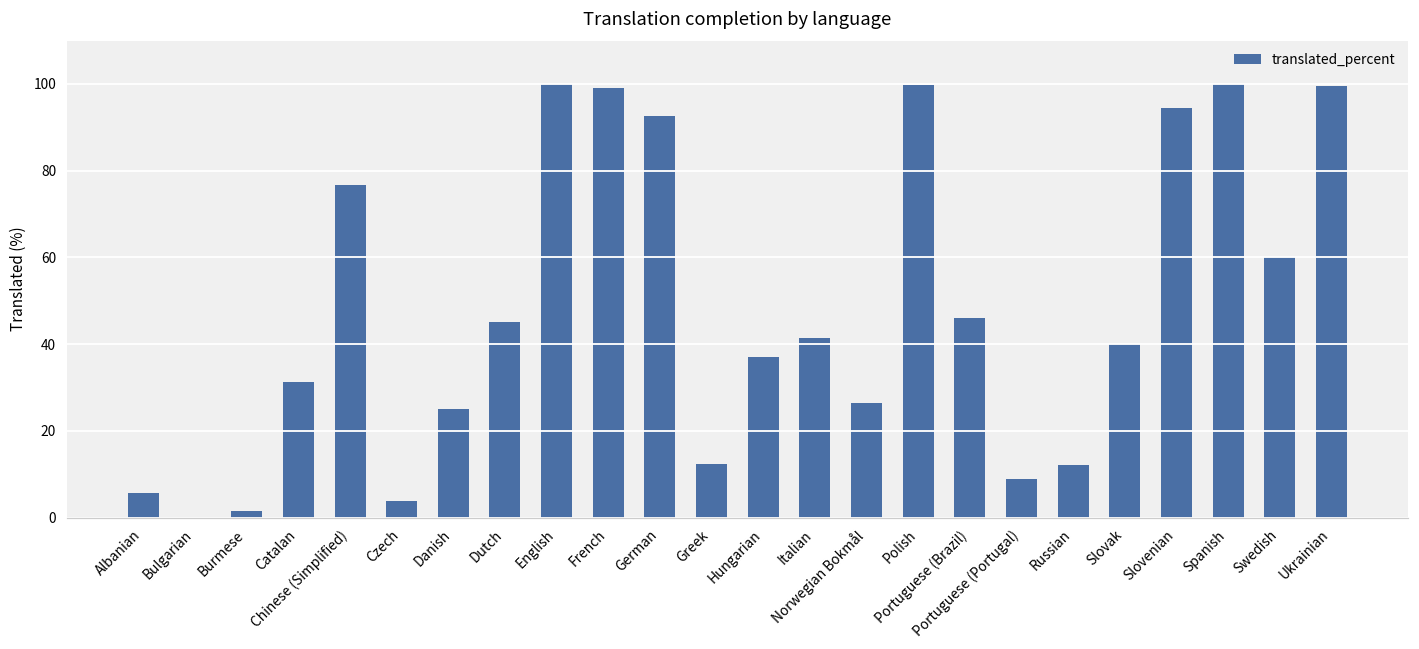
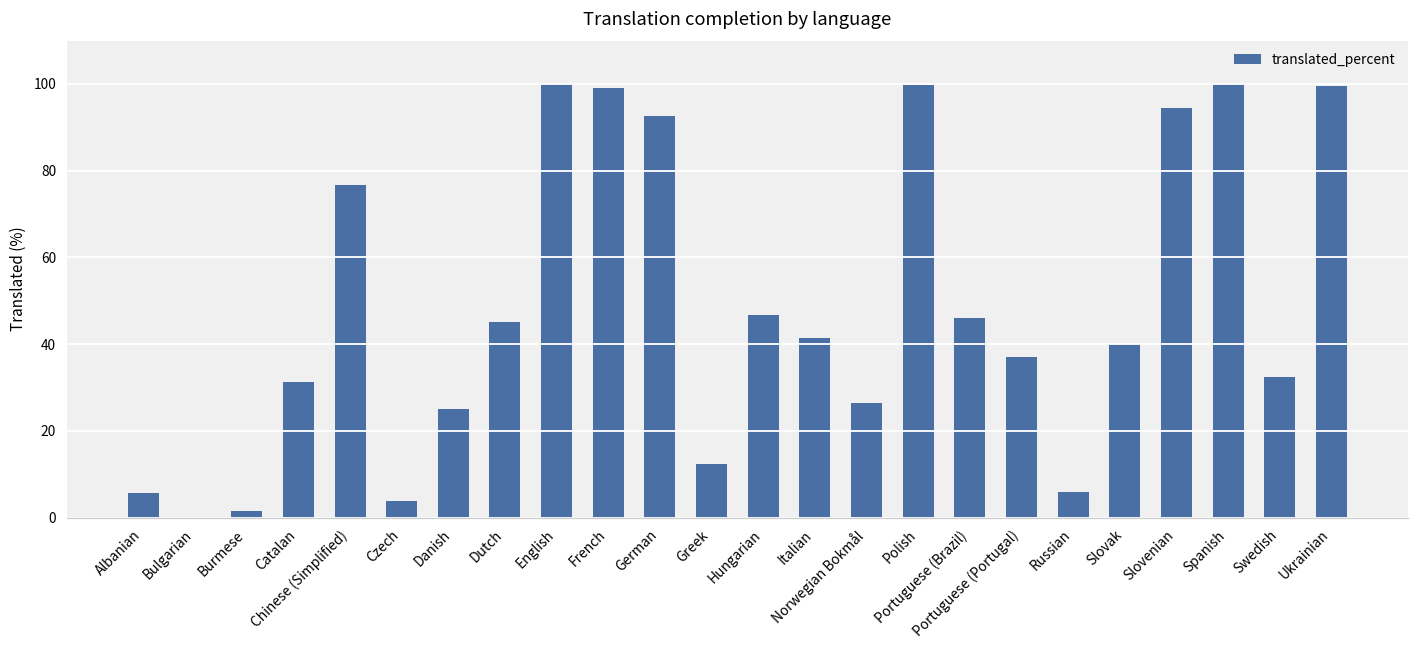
Hungarian: 37 -> 47
Portuguese (Portugal): 9 -> 37
Russian: 12 -> 6
Swedish: 60 -> 32
